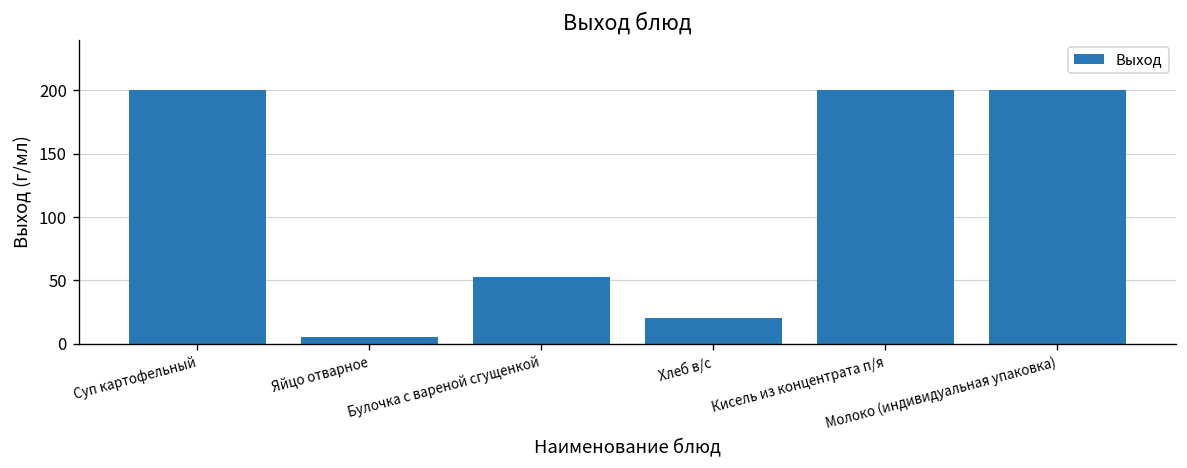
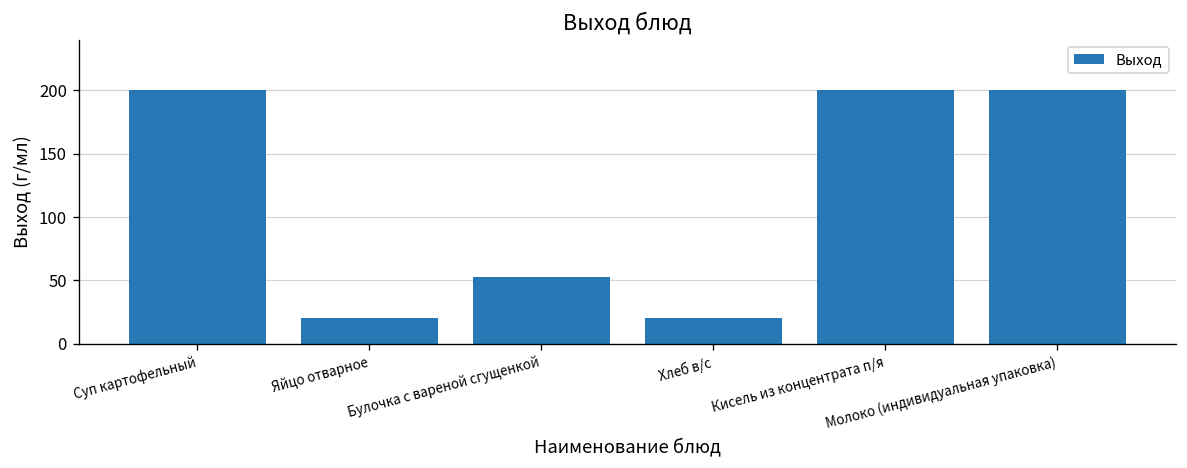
Яйцо отварное: 5 -> 20
